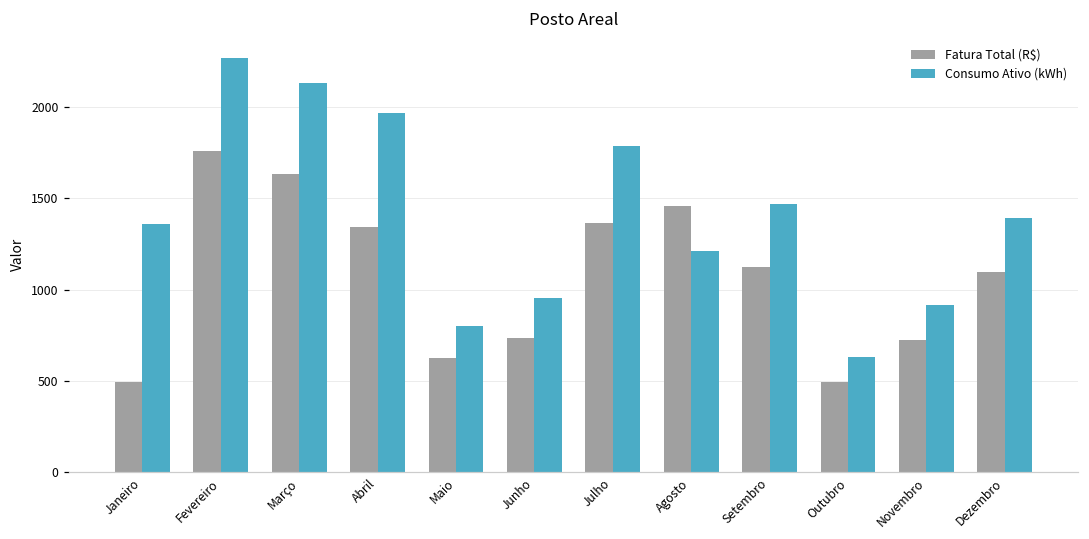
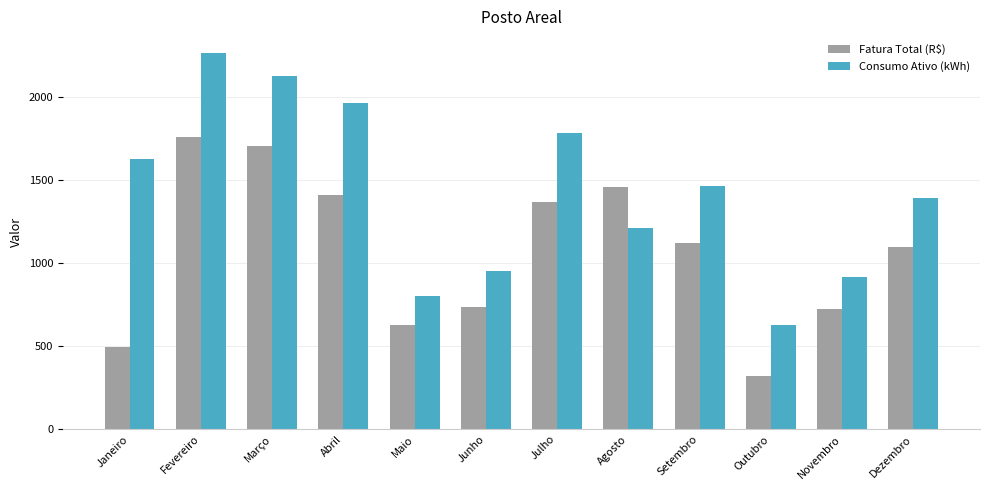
Consumo Ativo (kWh), Janeiro: 1360 -> 1630
Fatura Total (R$), Março: 1630 -> 1710
Fatura Total (R$), Abril: 1340 -> 1410
Fatura Total (R$), Outubro: 490 -> 320
